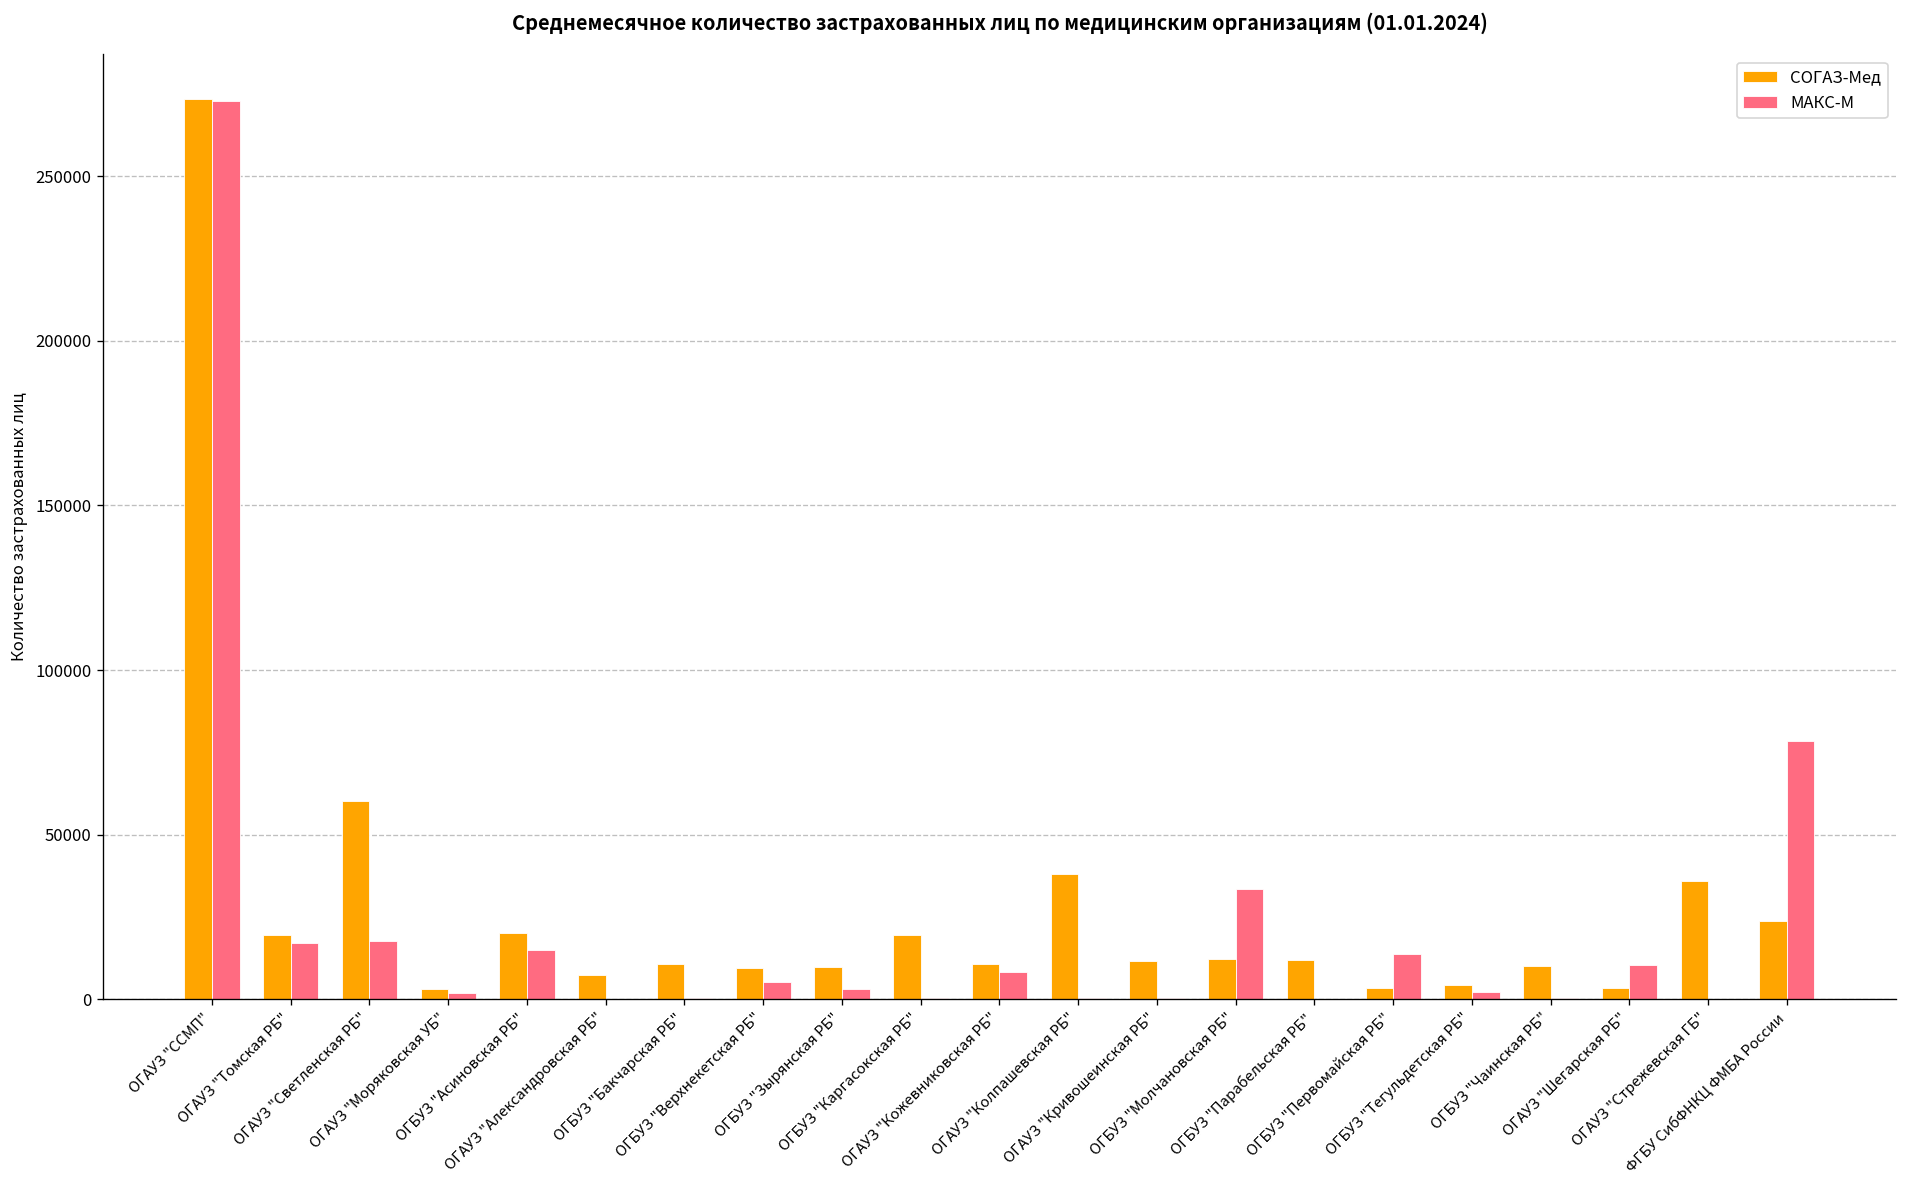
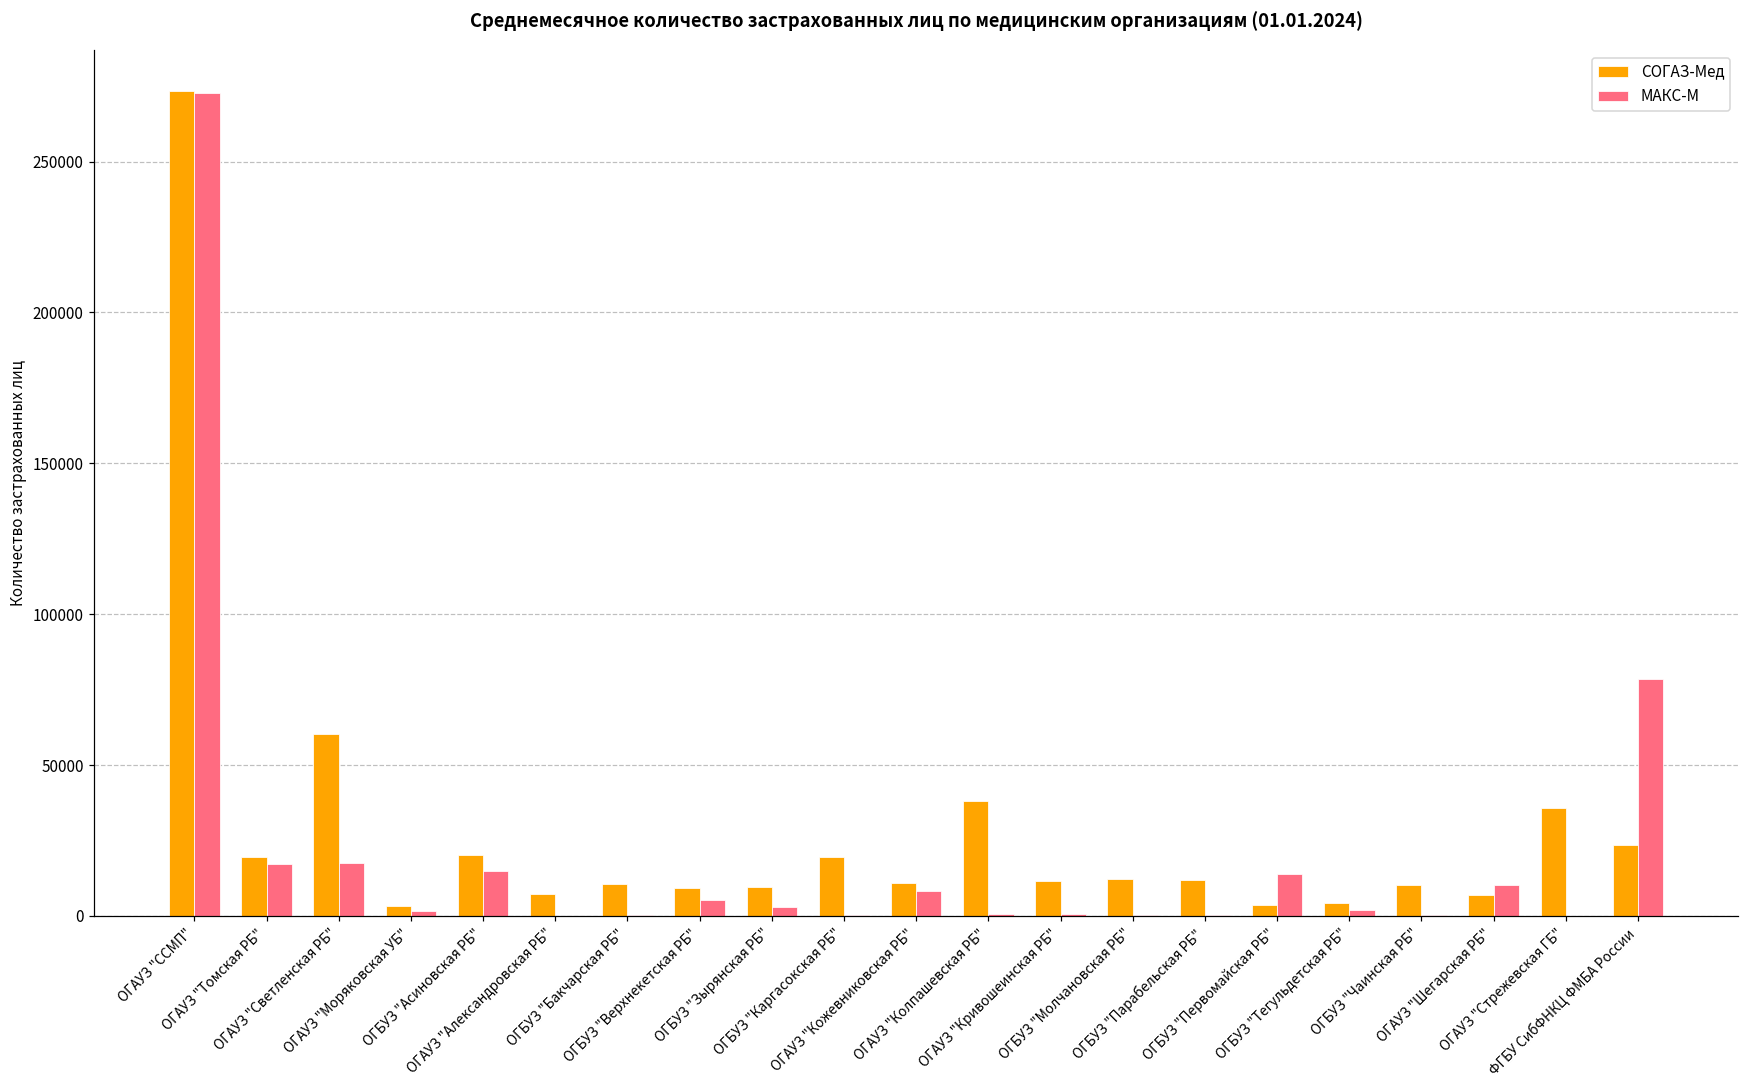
МАКС-М, ОГБУЗ "Молчановская РБ": 33000 -> 0
СОГАЗ-Мед, ОГАУЗ "Шегарская РБ": 4000 -> 7000
